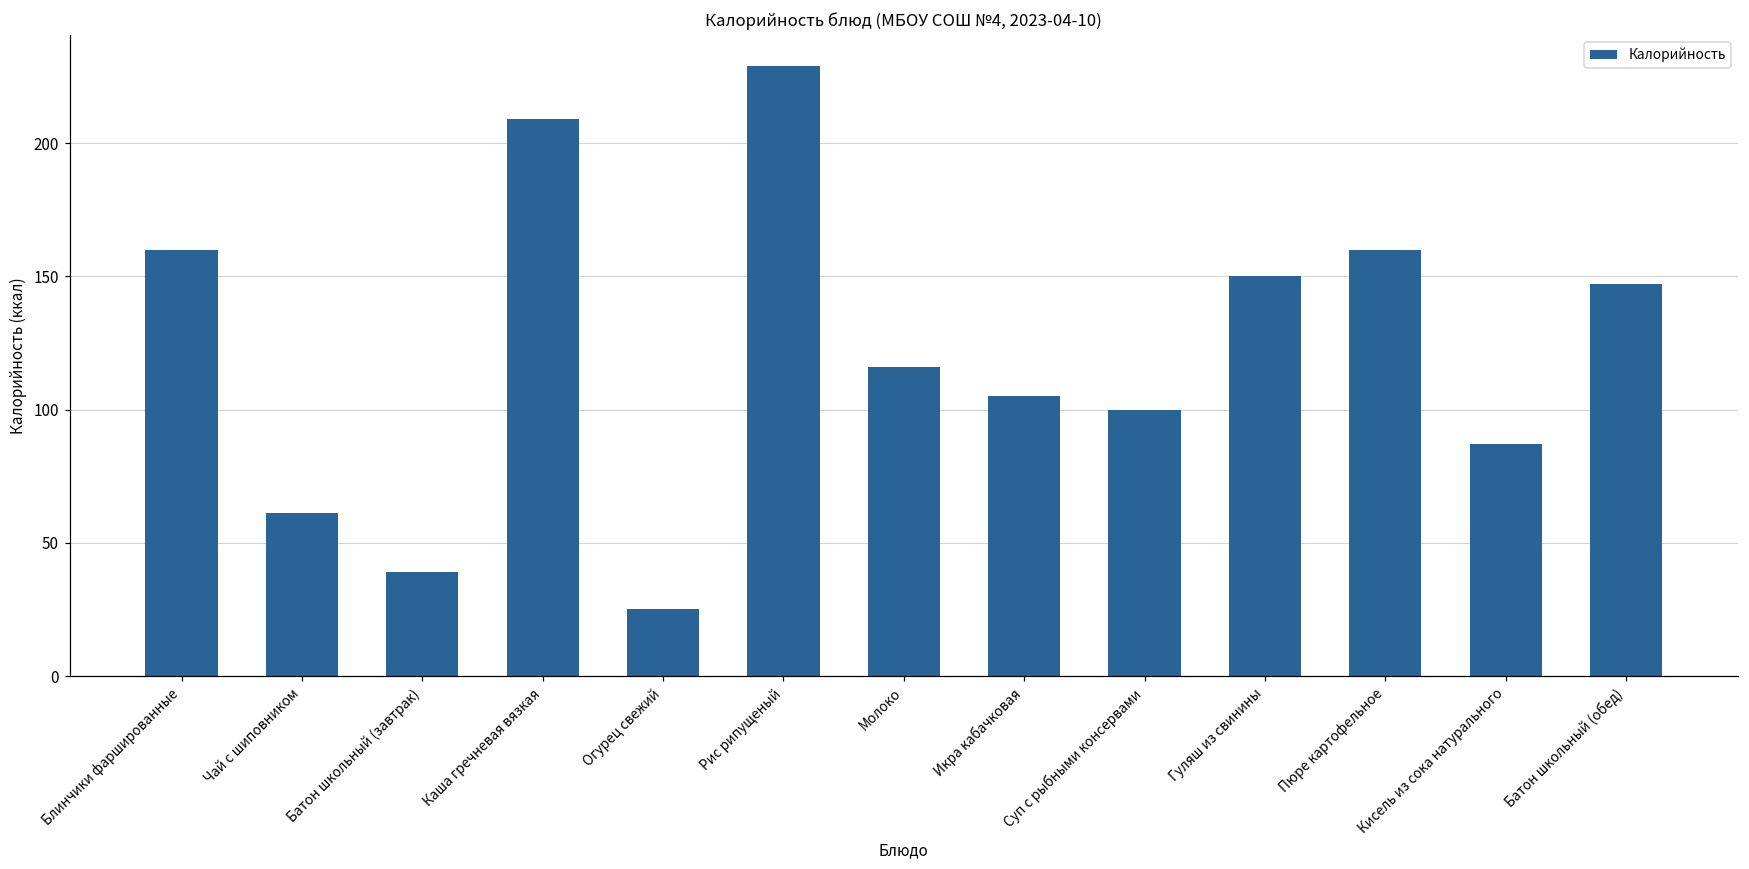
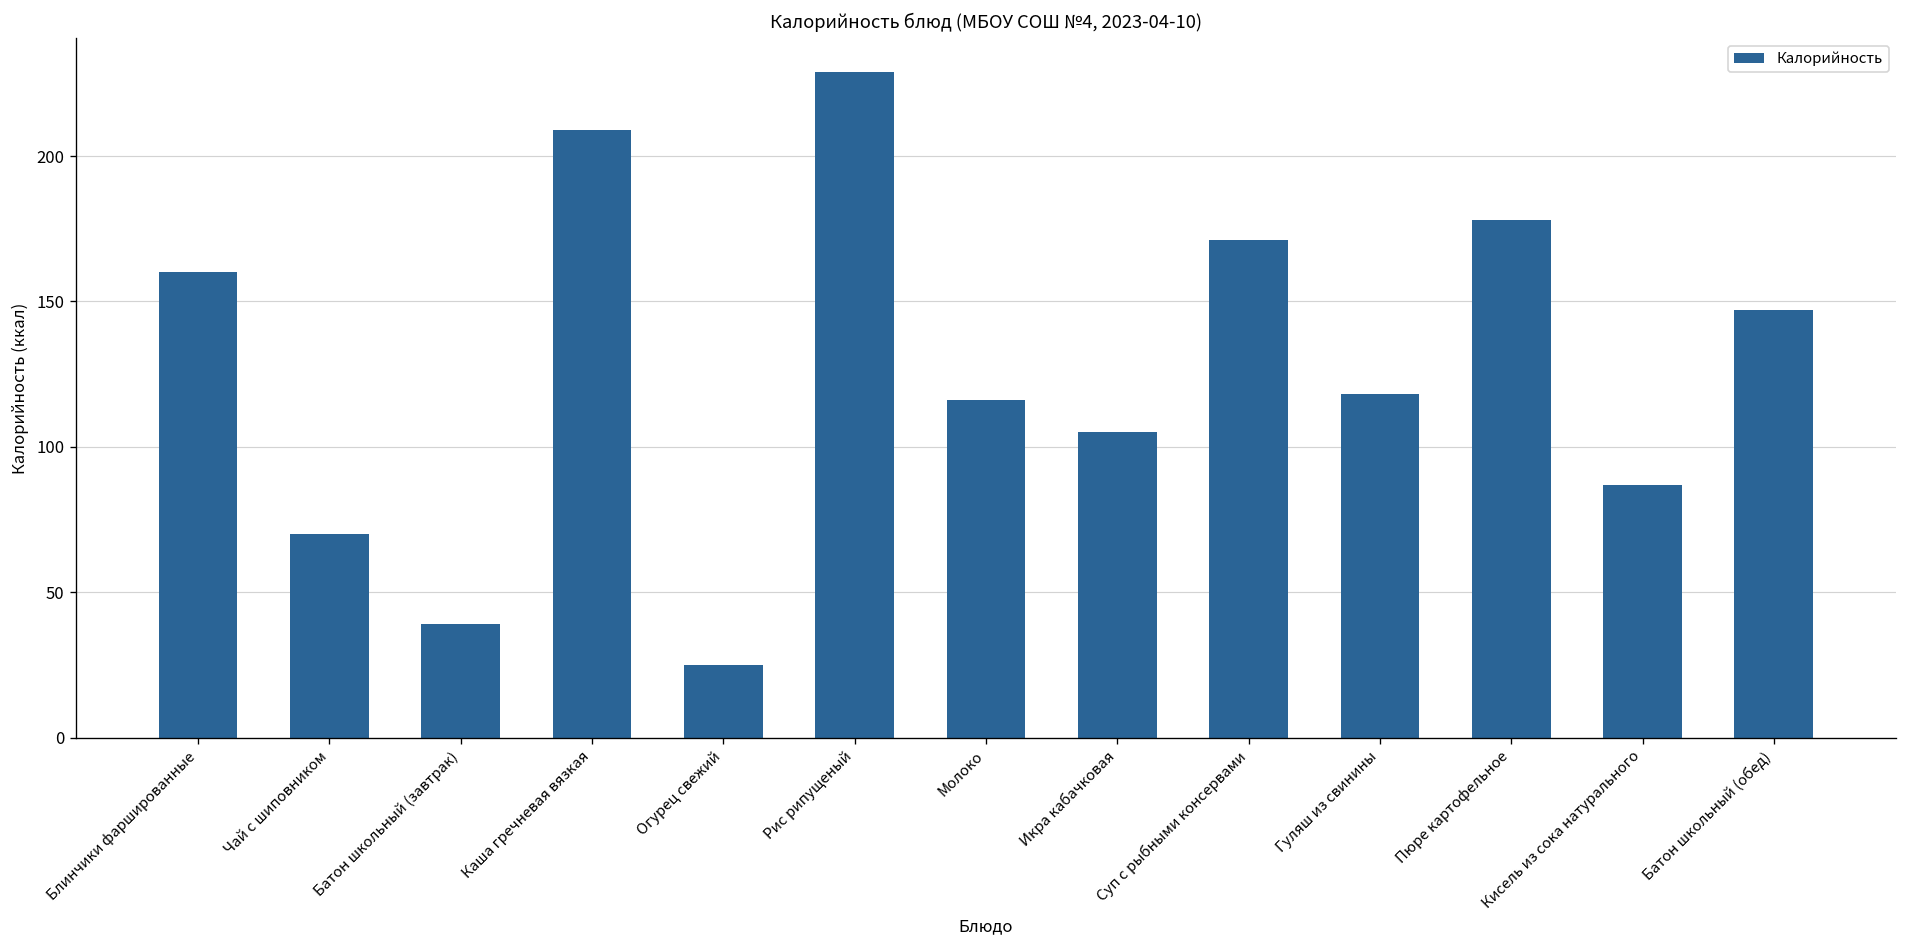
Чай с шиповником: 61 -> 70
Суп с рыбными консервами: 100 -> 171
Гуляш из свинины: 150 -> 118
Пюре картофельное: 160 -> 178
